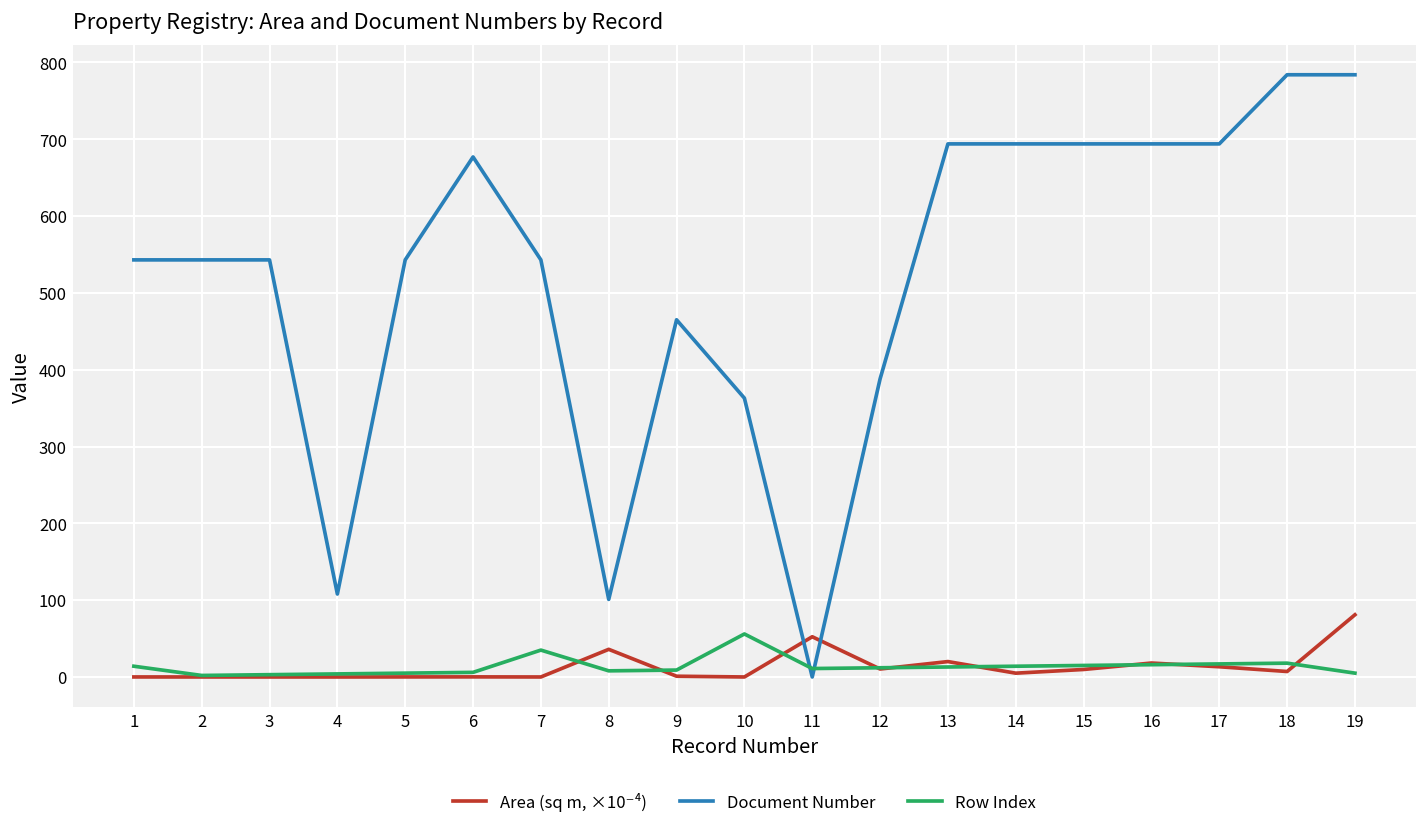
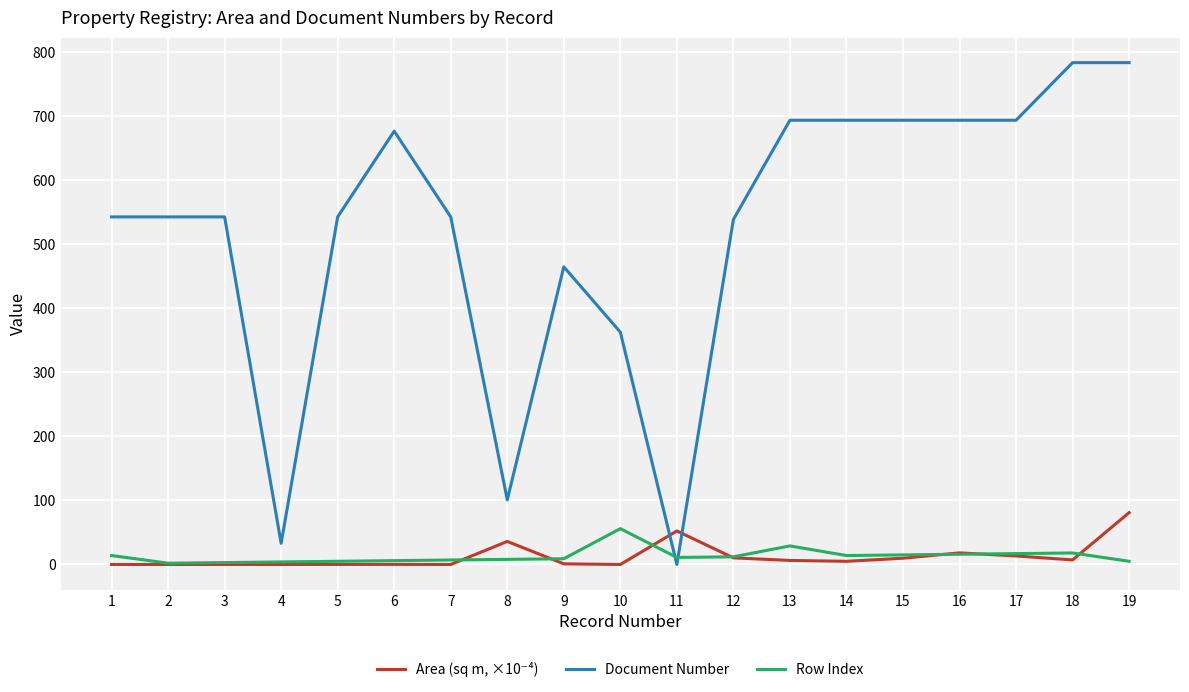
Document Number, 4: 110 -> 30
Row Index, 7: 40 -> 10
Document Number, 12: 390 -> 540
Area (sq m, ×10⁻⁴), 13: 20 -> 10
Row Index, 13: 10 -> 30
